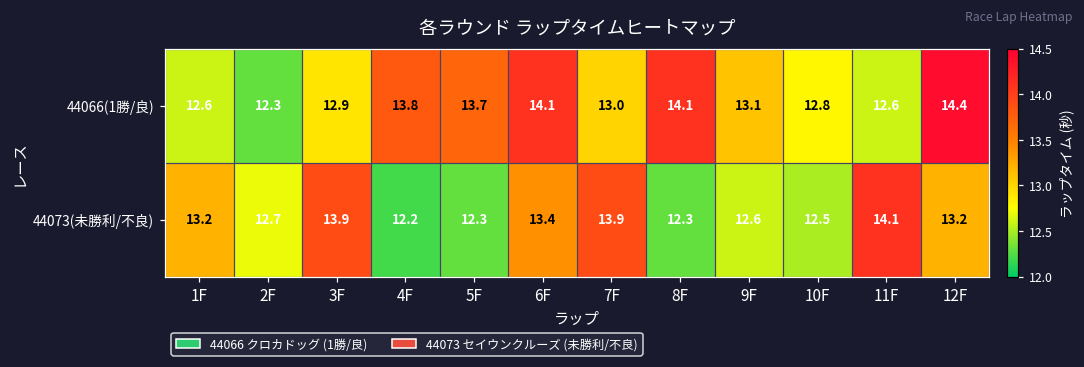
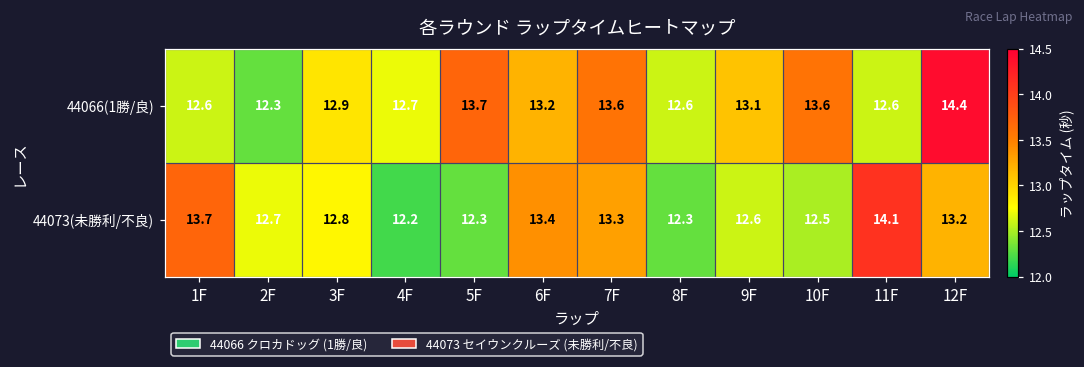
44066(1勝/良), 4F: 13.8 -> 12.7
44066(1勝/良), 6F: 14.1 -> 13.2
44066(1勝/良), 7F: 13.0 -> 13.6
44066(1勝/良), 8F: 14.1 -> 12.6
44066(1勝/良), 10F: 12.8 -> 13.6
44073(未勝利/不良), 1F: 13.2 -> 13.7
44073(未勝利/不良), 3F: 13.9 -> 12.8
44073(未勝利/不良), 7F: 13.9 -> 13.3
